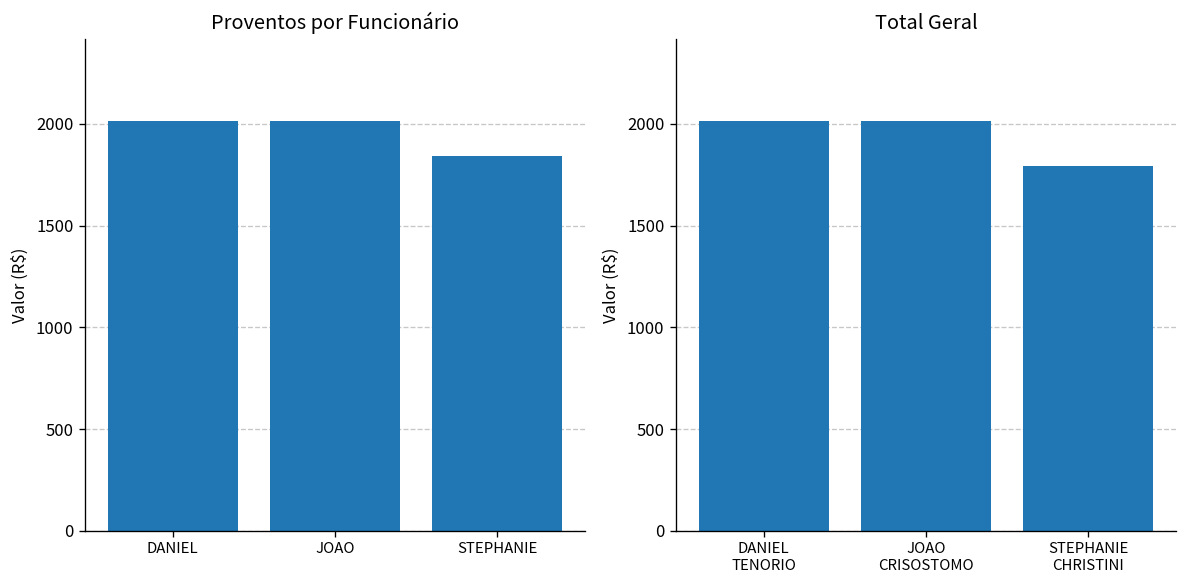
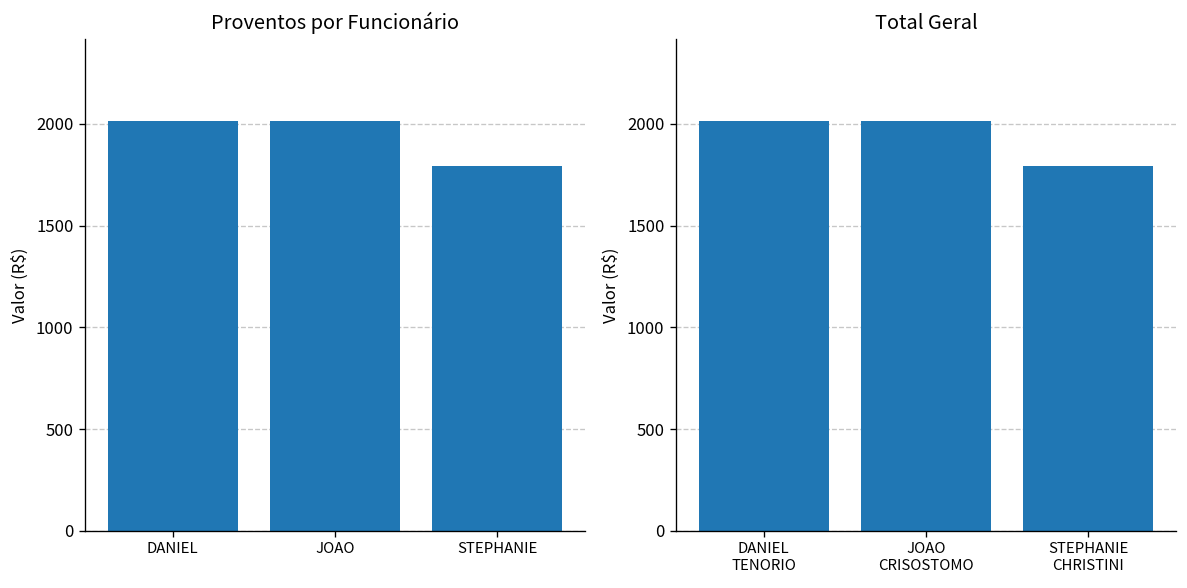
Proventos por Funcionário, STEPHANIE: 1840 -> 1790
